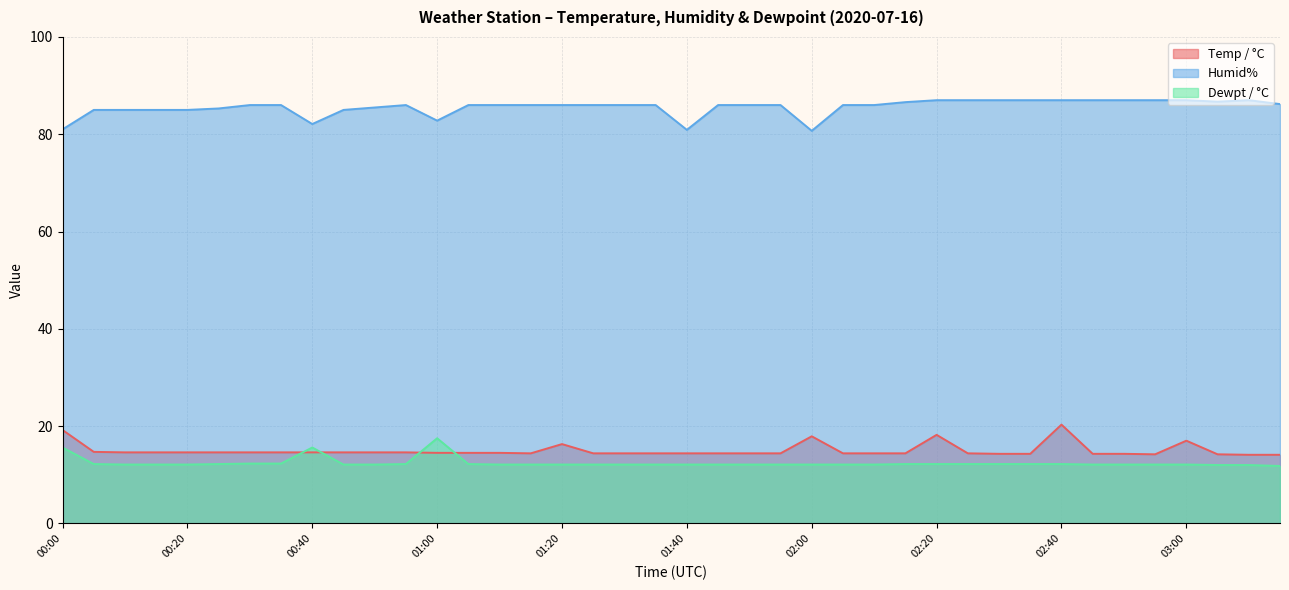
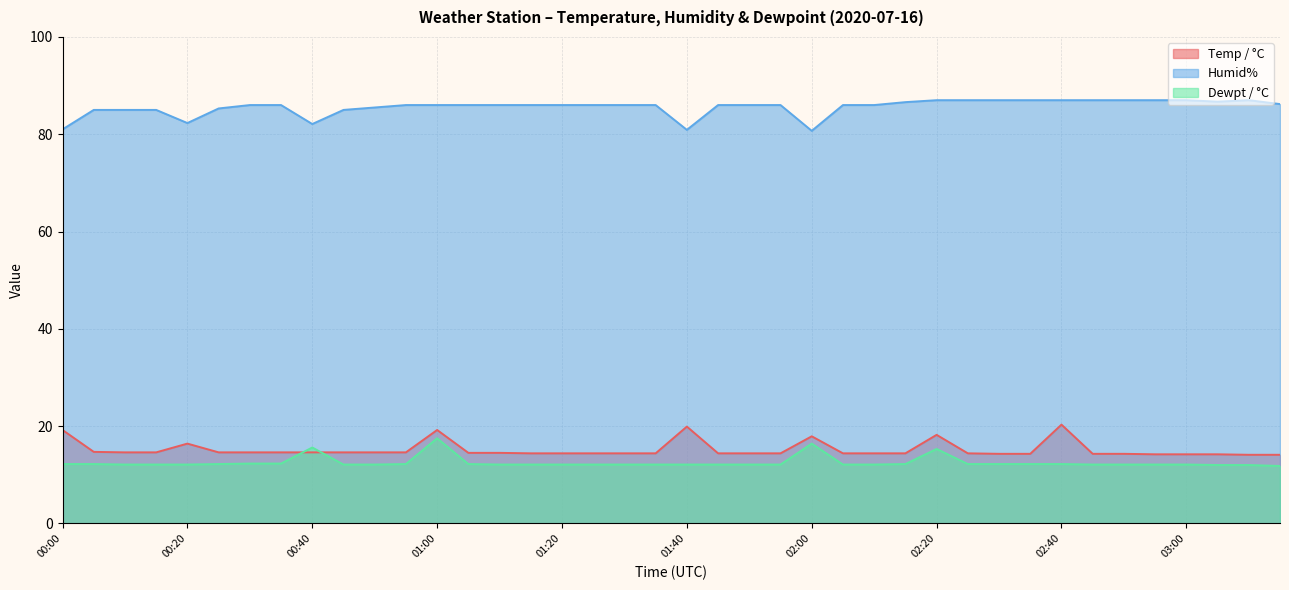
Dewpt / °C, 00:00: 16 -> 12
Temp / °C, 00:20: 15 -> 16
Humid%, 00:20: 85 -> 82
Temp / °C, 01:00: 15 -> 19
Humid%, 01:00: 83 -> 86
Temp / °C, 01:20: 16 -> 14
Temp / °C, 01:40: 14 -> 20
Dewpt / °C, 02:00: 12 -> 16
Dewpt / °C, 02:20: 12 -> 15
Temp / °C, 03:00: 17 -> 14
